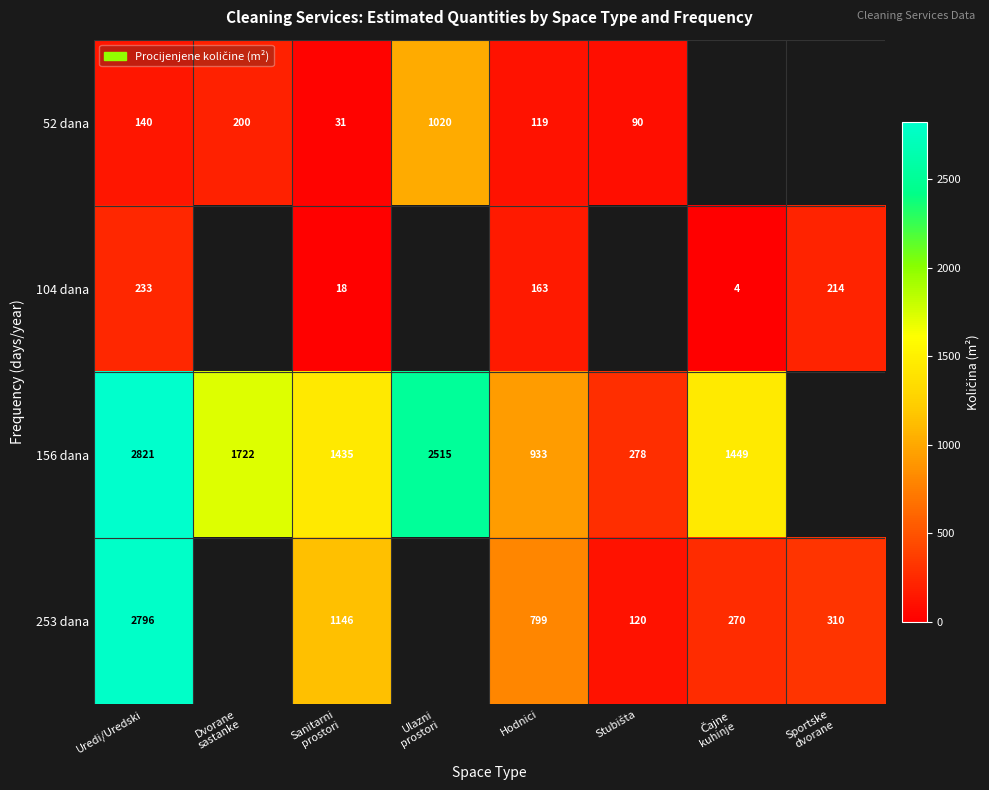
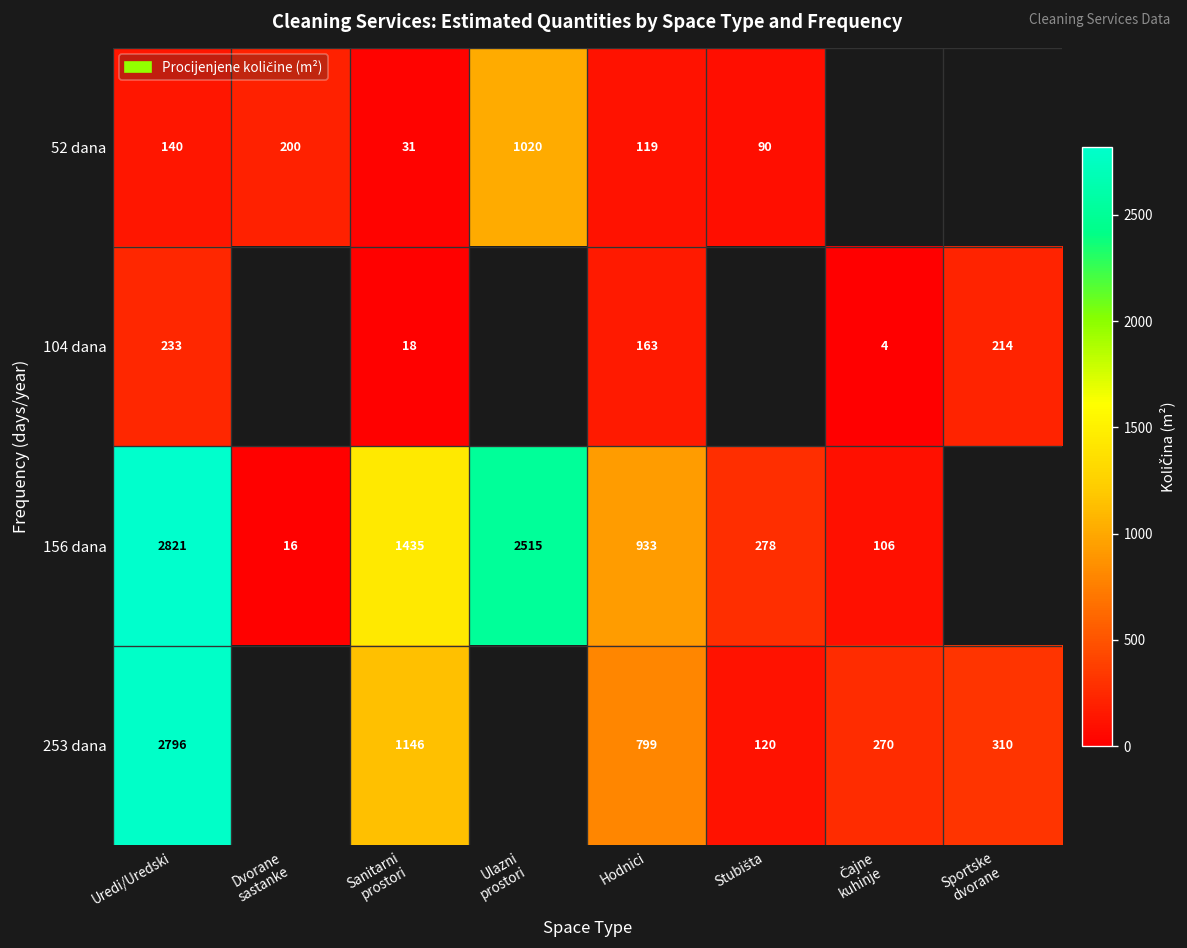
156 dana, Dvorane sastanke: 1722 -> 16
156 dana, Čajne kuhinje: 1449 -> 106
